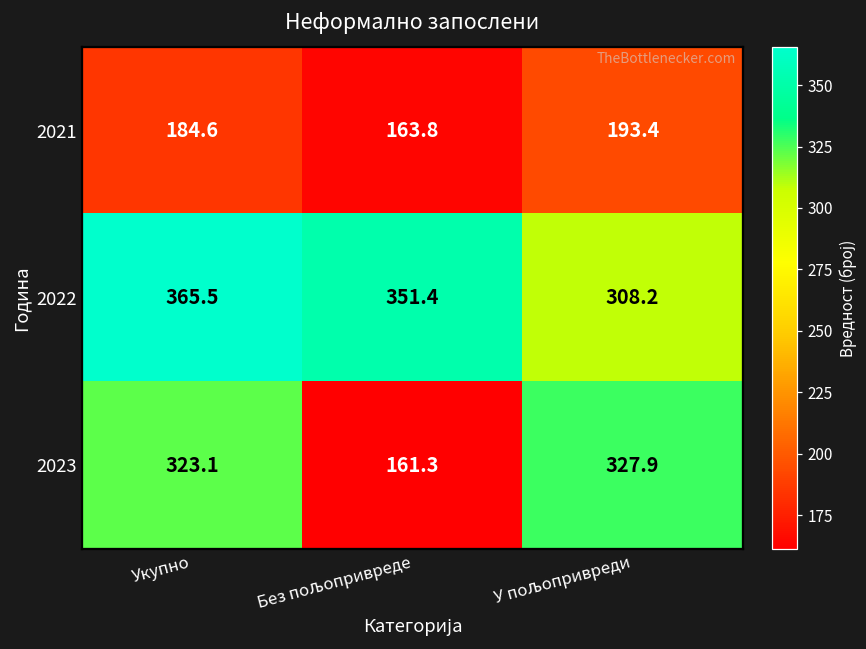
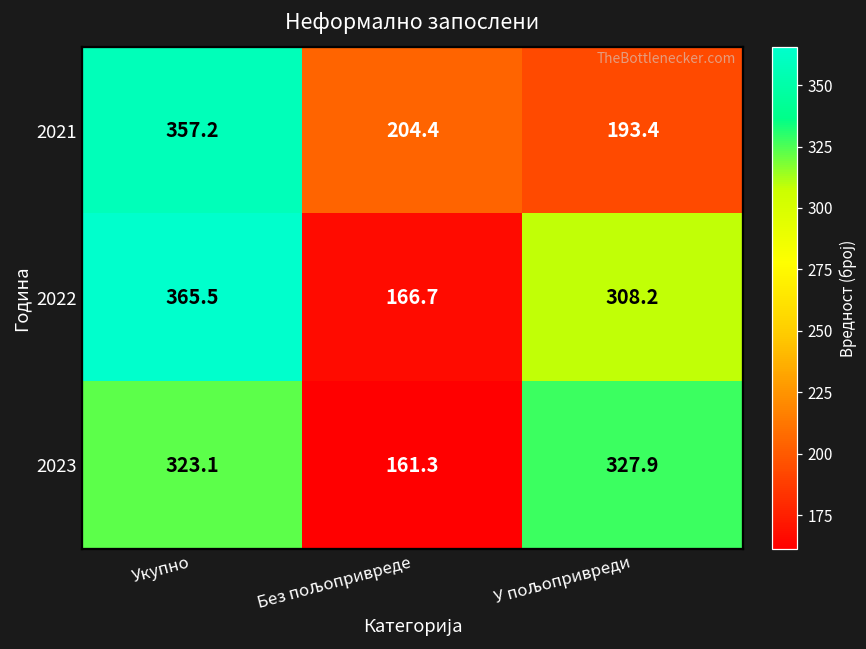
2021, Укупно: 184.6 -> 357.2
2021, Без пољопривреде: 163.8 -> 204.4
2022, Без пољопривреде: 351.4 -> 166.7
